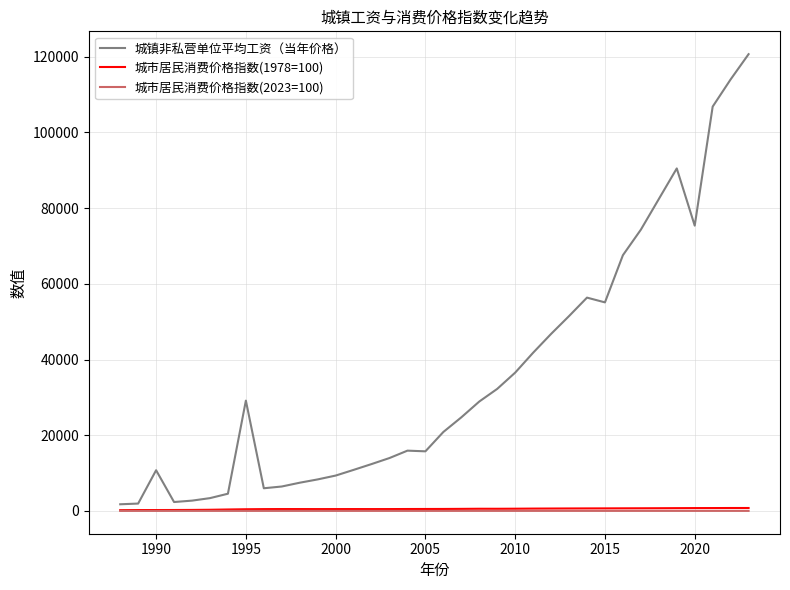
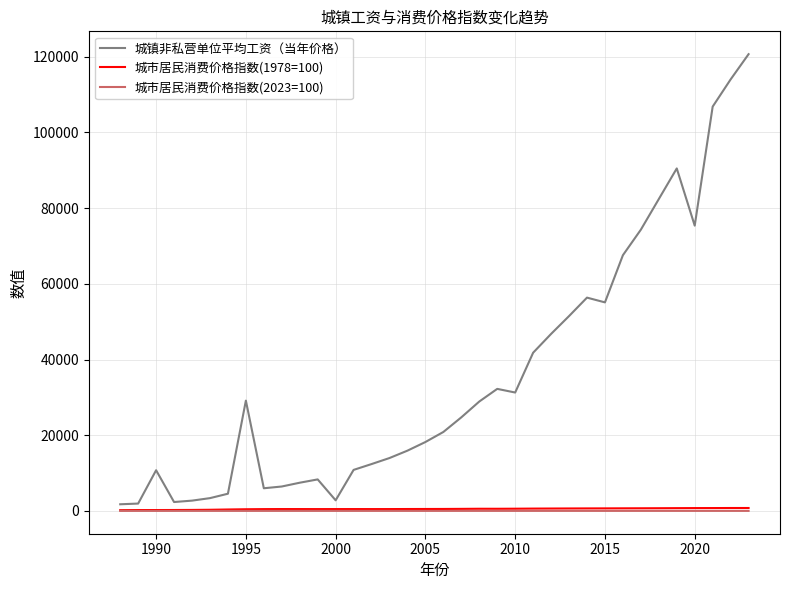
城镇非私营单位平均工资（当年价格）, 2000: 9000 -> 3000
城镇非私营单位平均工资（当年价格）, 2005: 16000 -> 18000
城镇非私营单位平均工资（当年价格）, 2010: 37000 -> 31000
